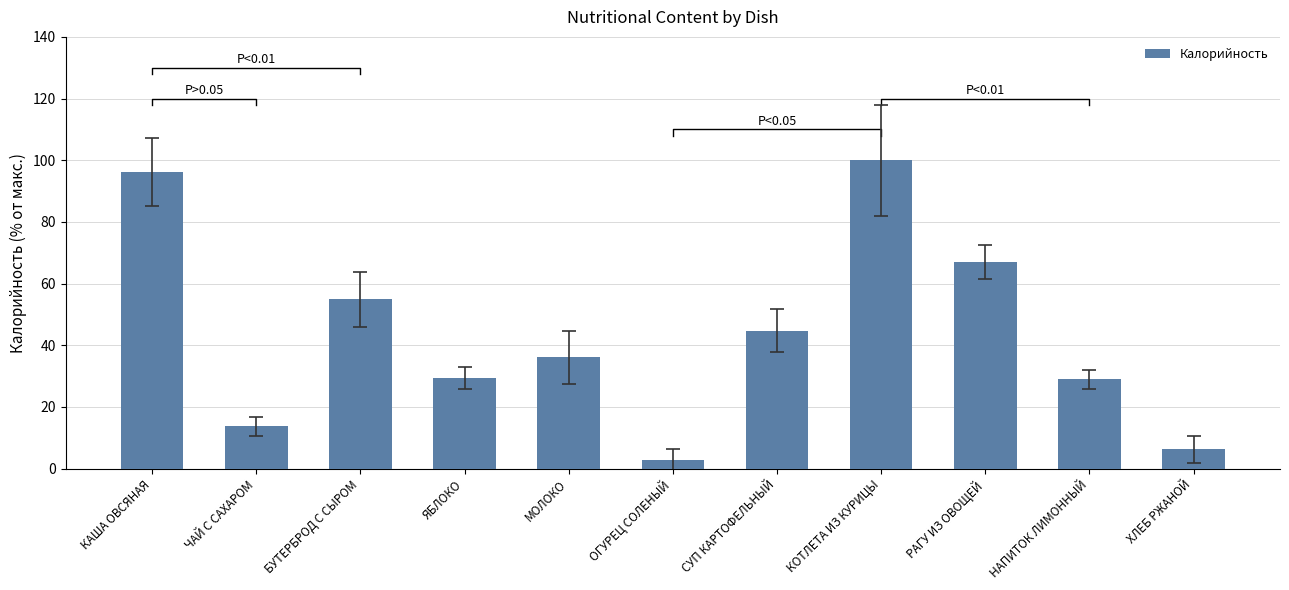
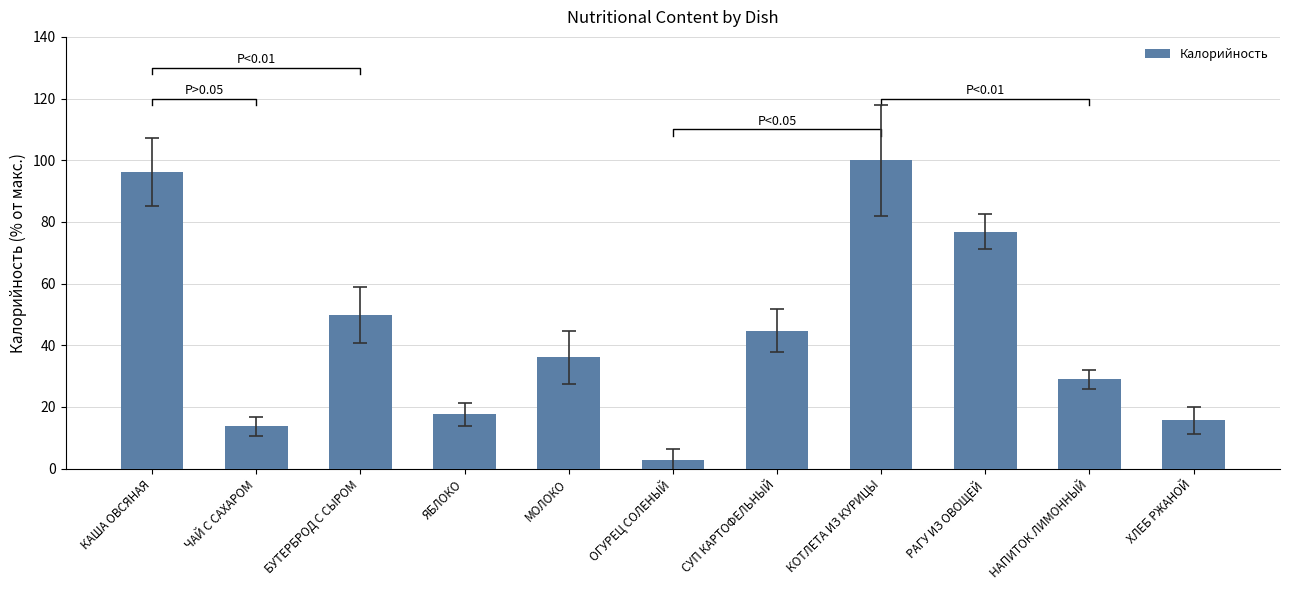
Калорийность, БУТЕРБРОД С СЫРОМ: 55 -> 50
Калорийность, ЯБЛОКО: 29 -> 18
Калорийность, РАГУ ИЗ ОВОЩЕЙ: 67 -> 77
Калорийность, ХЛЕБ РЖАНОЙ: 6 -> 16
